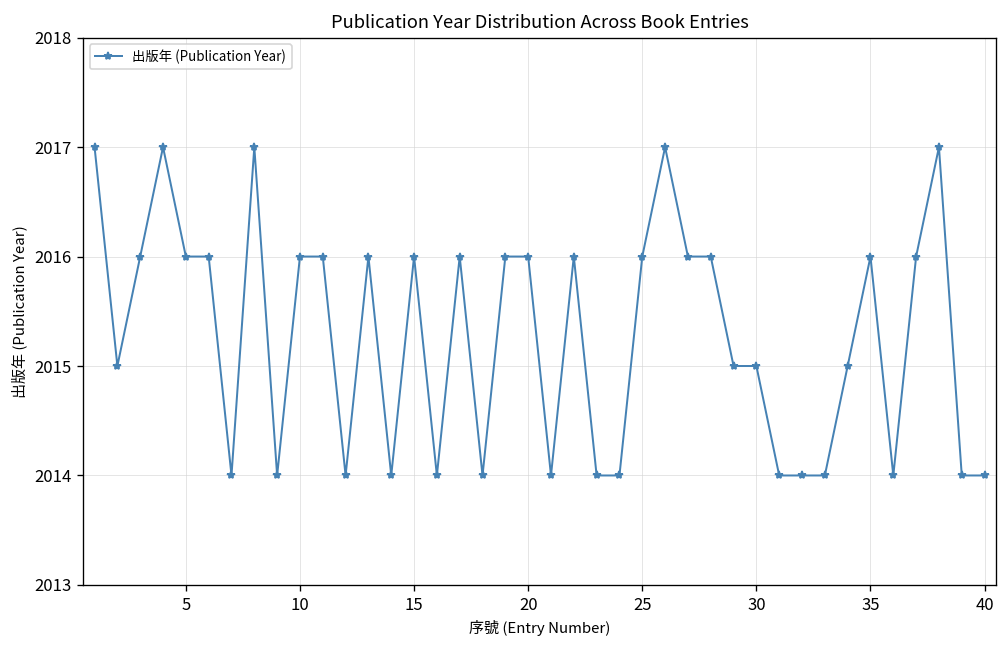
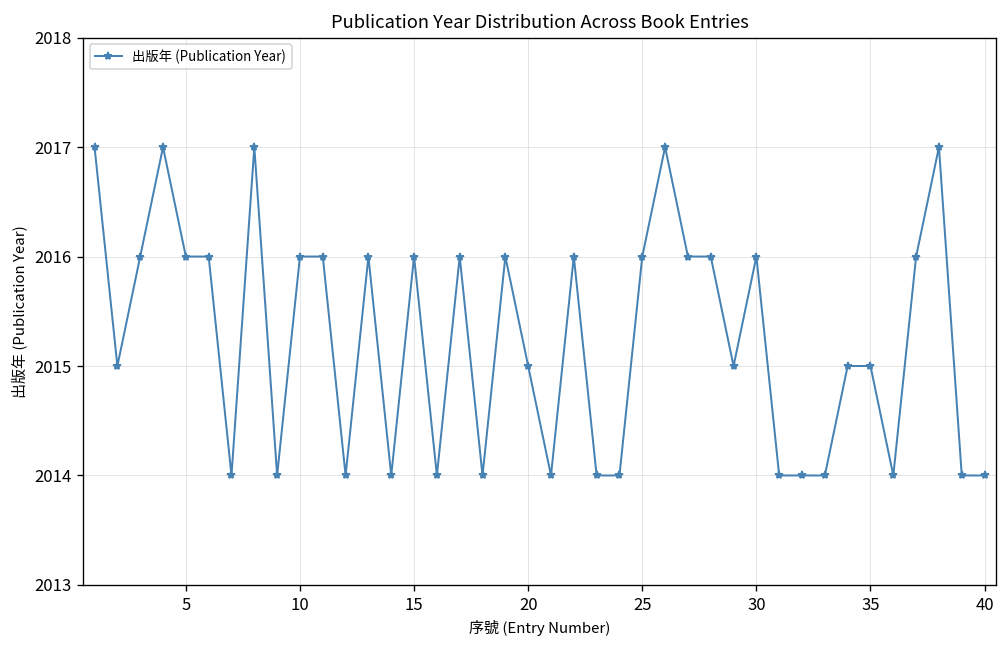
20: 2016 -> 2015
30: 2015 -> 2016
35: 2016 -> 2015
